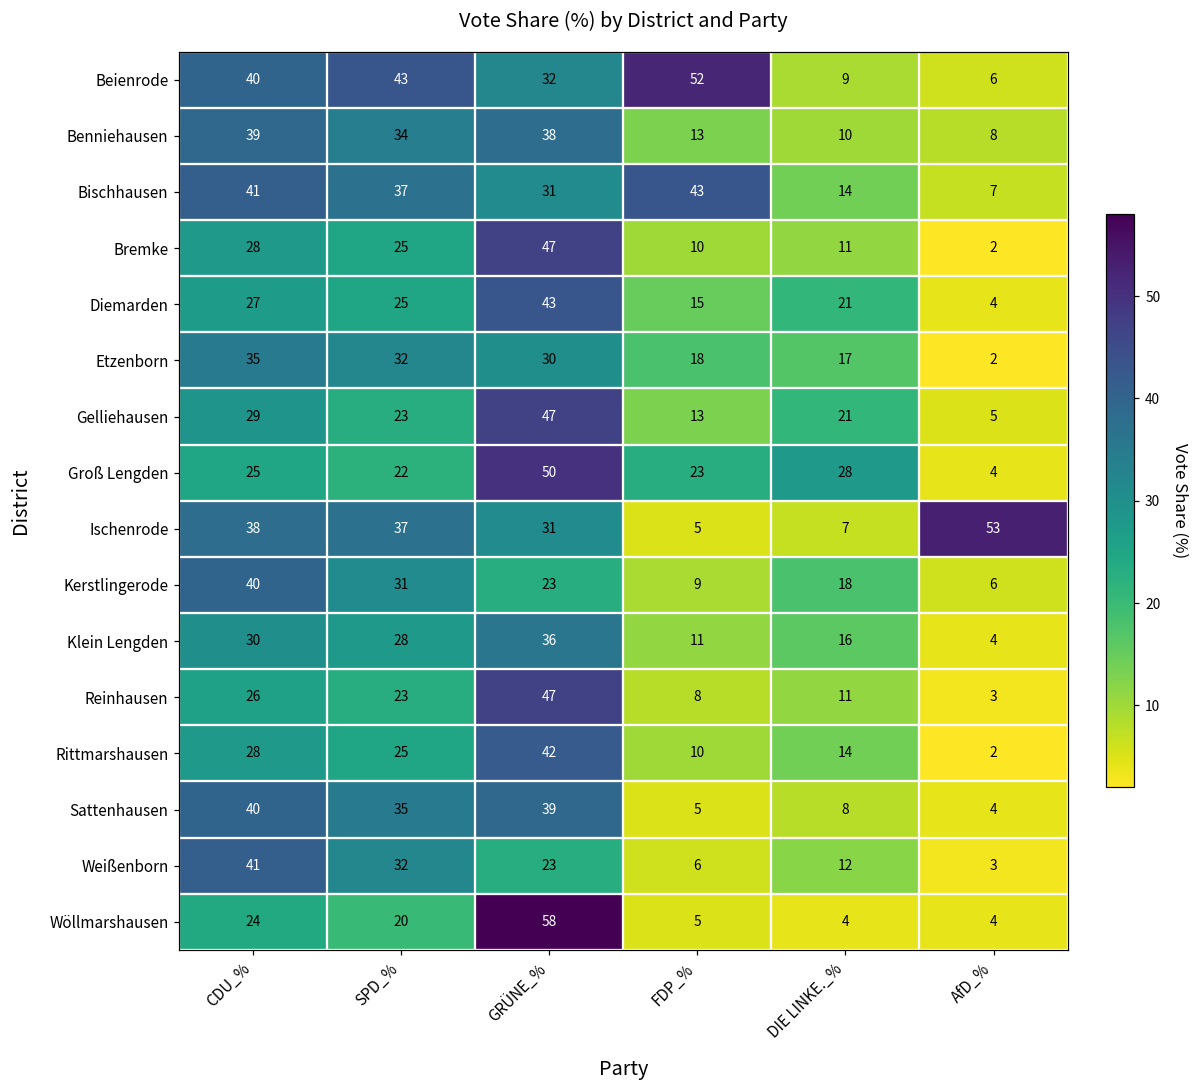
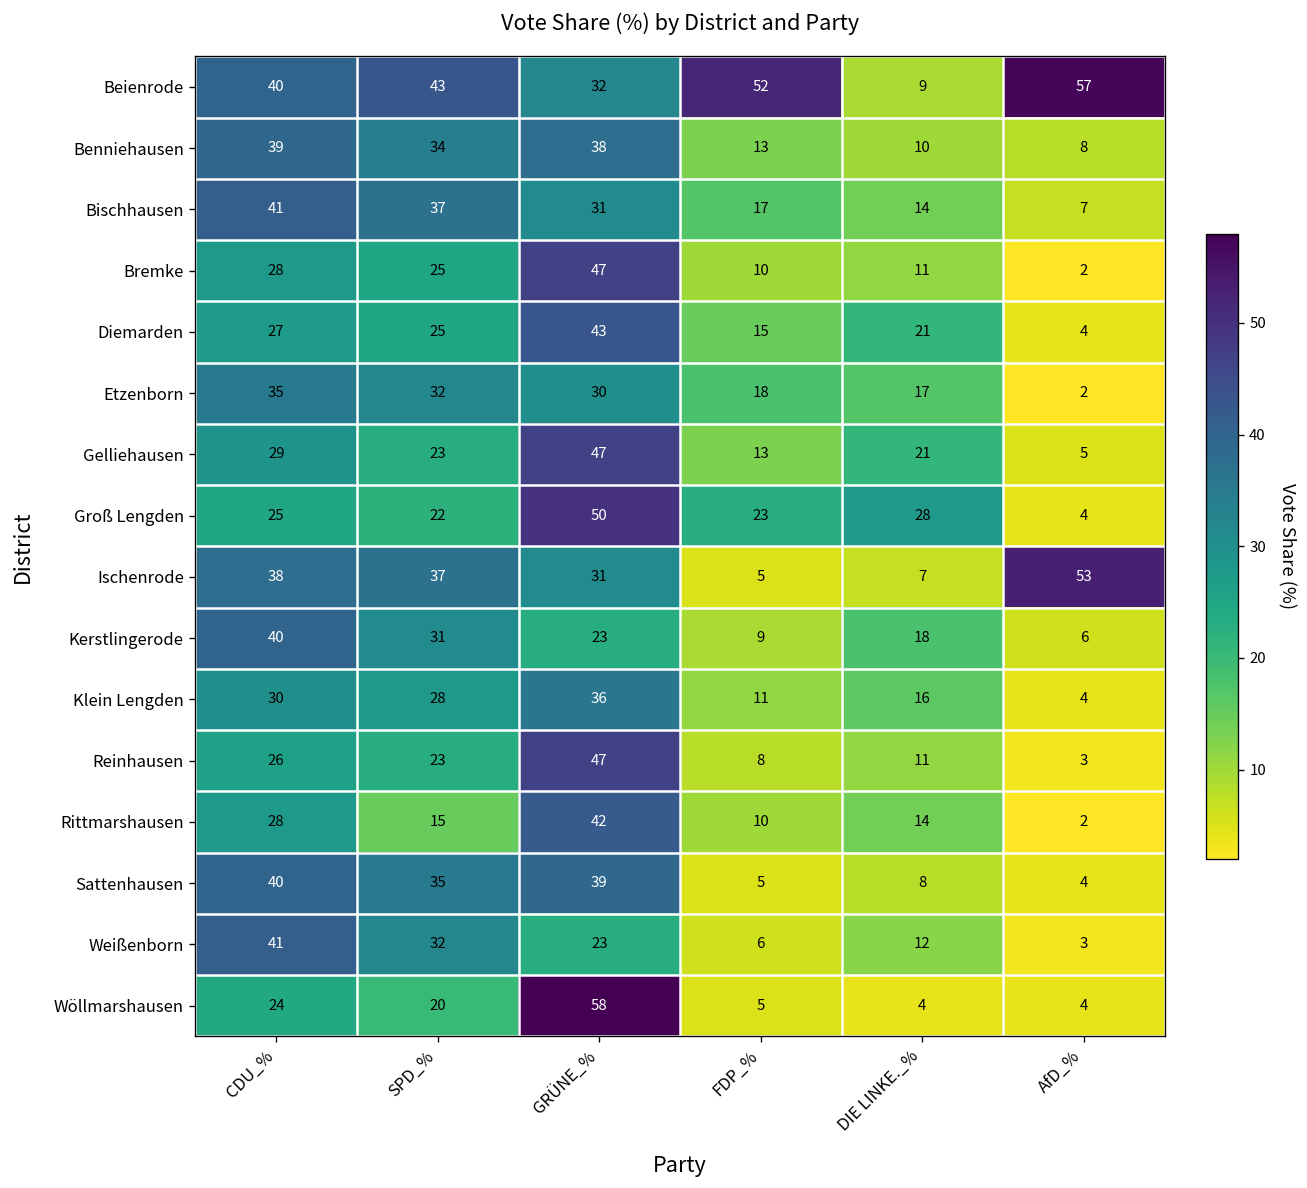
Beienrode, AfD_%: 6 -> 57
Bischhausen, FDP_%: 43 -> 17
Rittmarshausen, SPD_%: 25 -> 15
